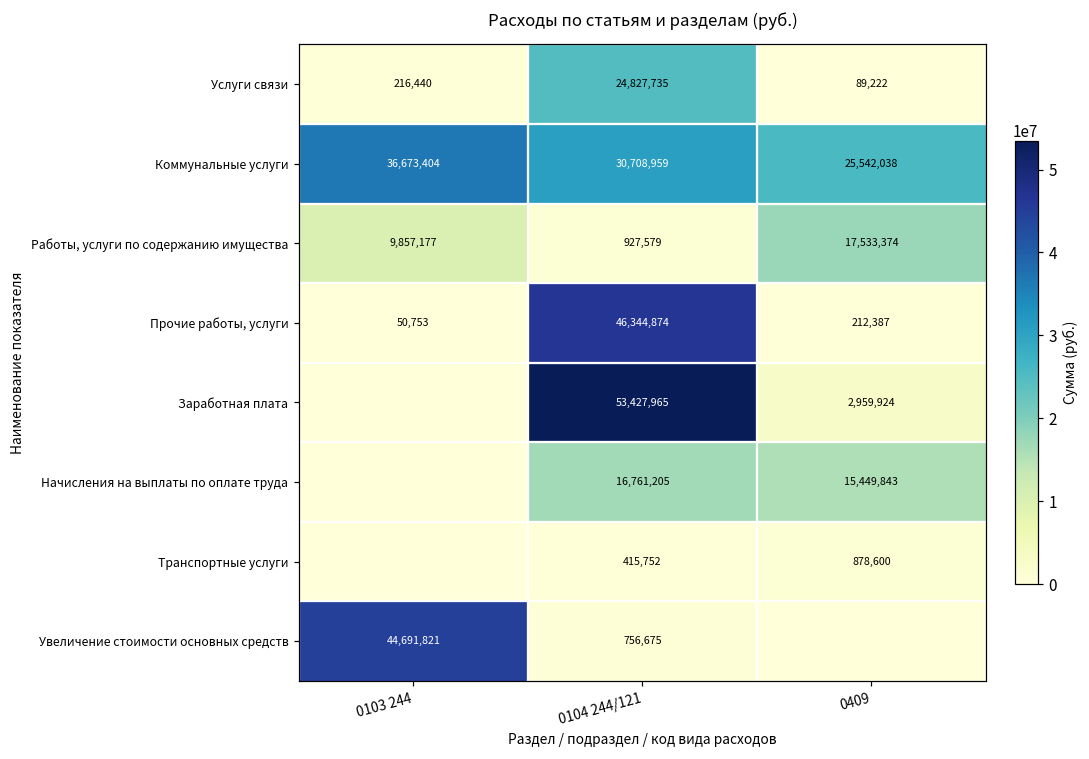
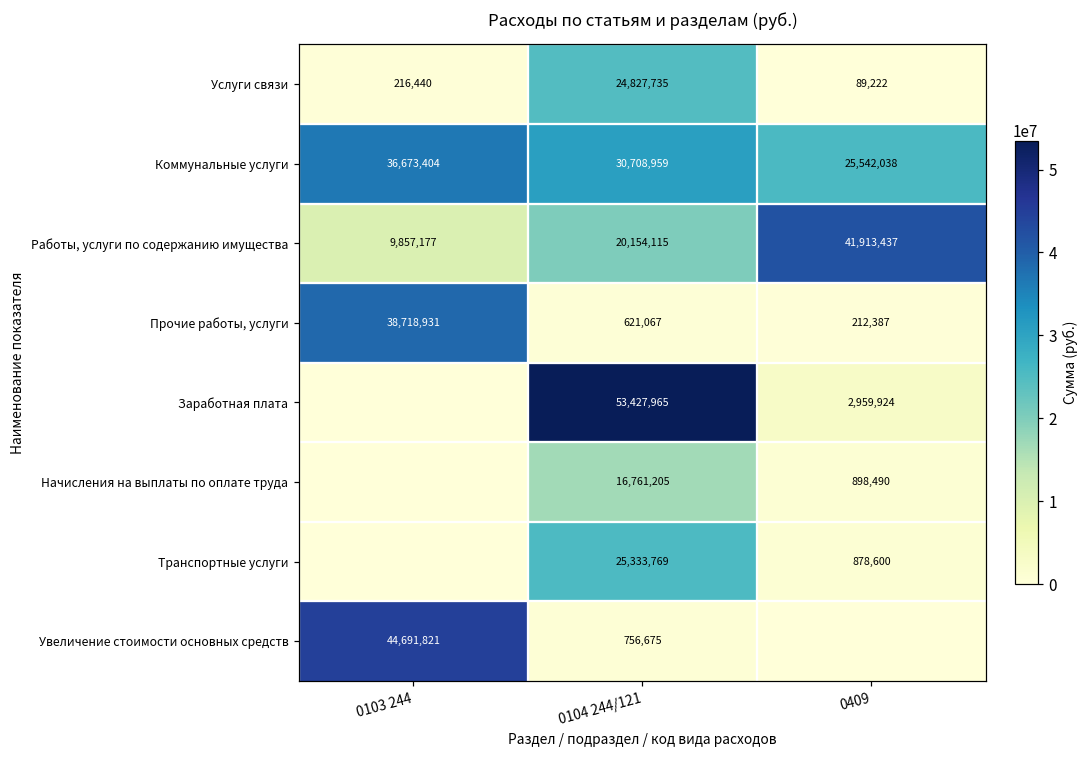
Работы, услуги по содержанию имущества, 0104 244/121: 927,579 -> 20,154,115
Работы, услуги по содержанию имущества, 0409: 17,533,374 -> 41,913,437
Прочие работы, услуги, 0103 244: 50,753 -> 38,718,931
Прочие работы, услуги, 0104 244/121: 46,344,874 -> 621,067
Начисления на выплаты по оплате труда, 0409: 15,449,843 -> 898,490
Транспортные услуги, 0104 244/121: 415,752 -> 25,333,769
